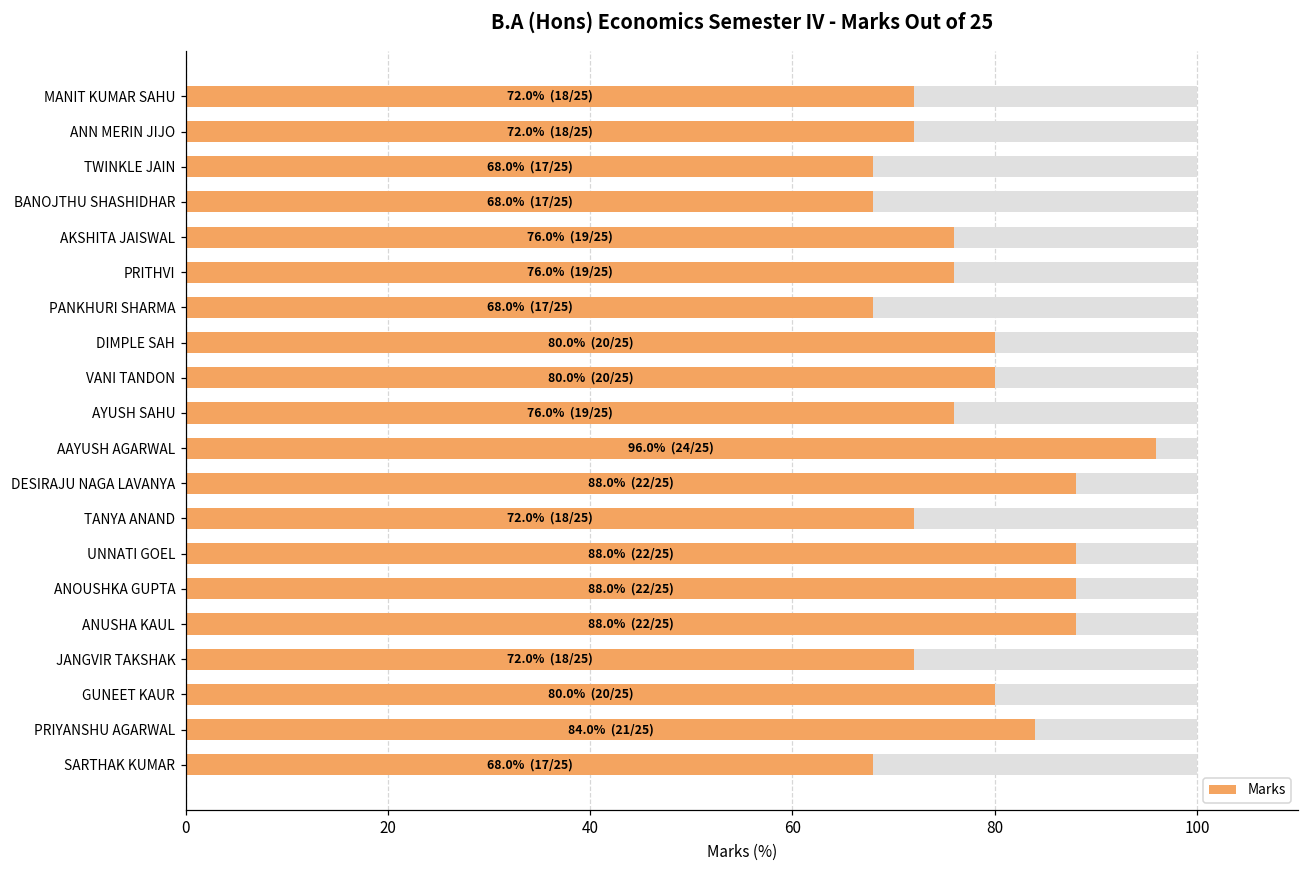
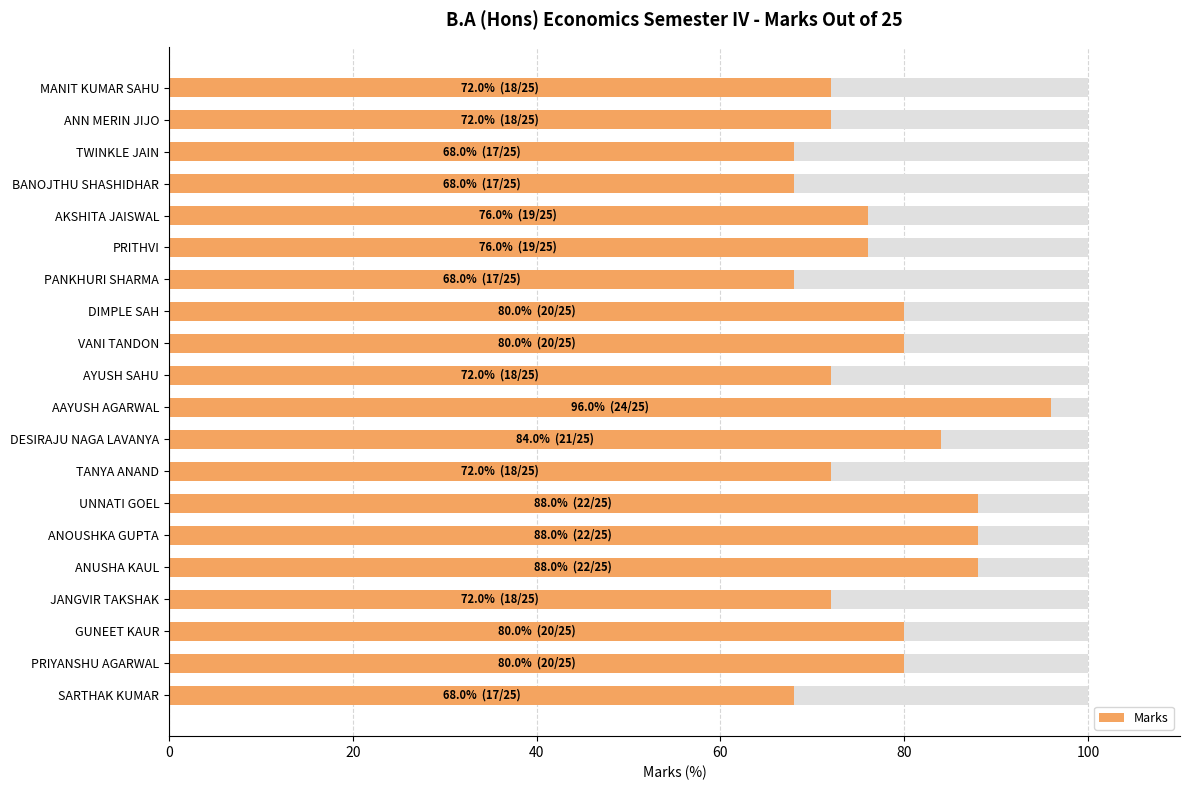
Marks, AYUSH SAHU: 76.0% (19/25) -> 72.0% (18/25)
Marks, DESIRAJU NAGA LAVANYA: 88.0% (22/25) -> 84.0% (21/25)
Marks, PRIYANSHU AGARWAL: 84.0% (21/25) -> 80.0% (20/25)
